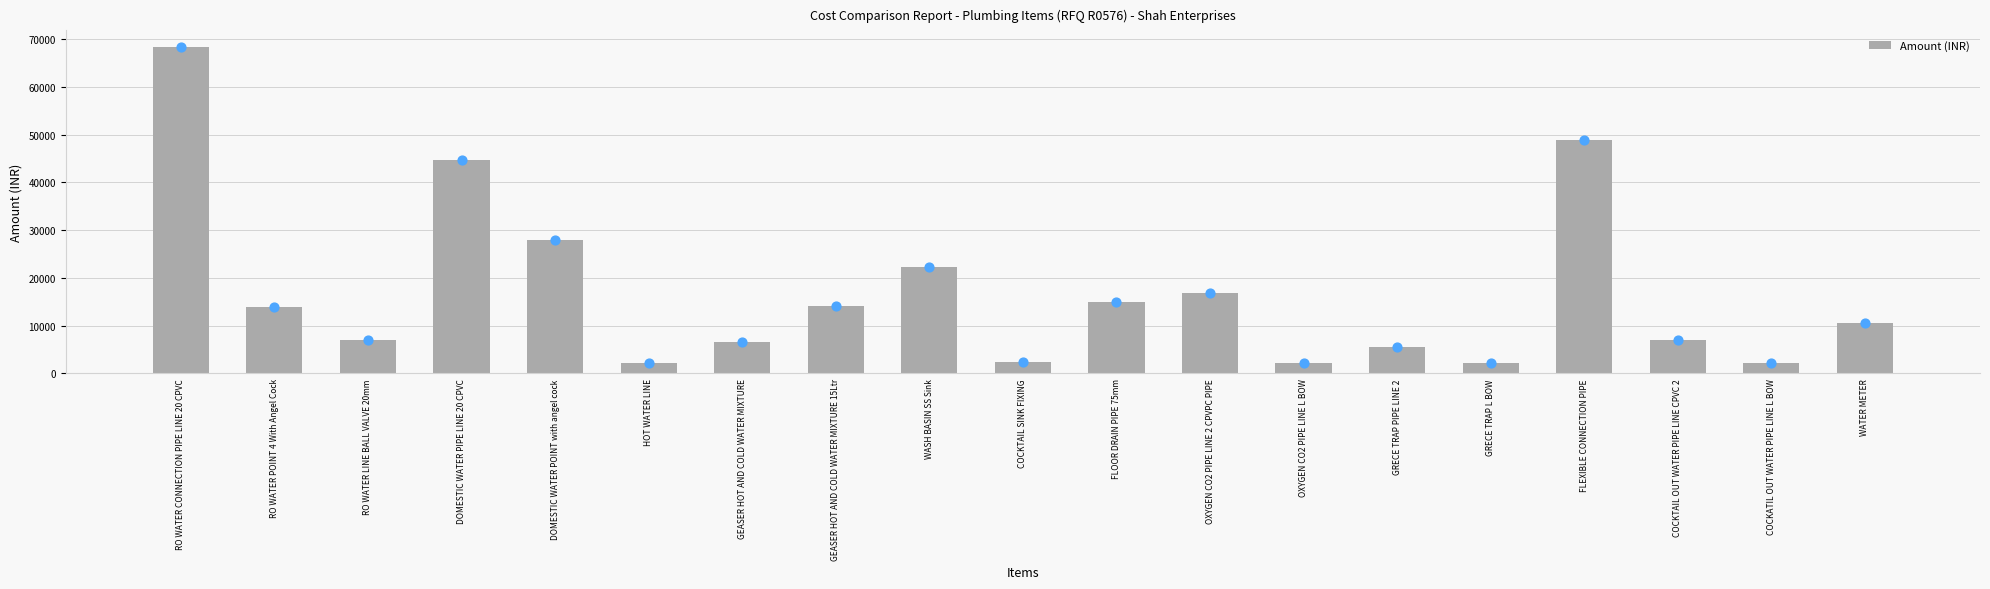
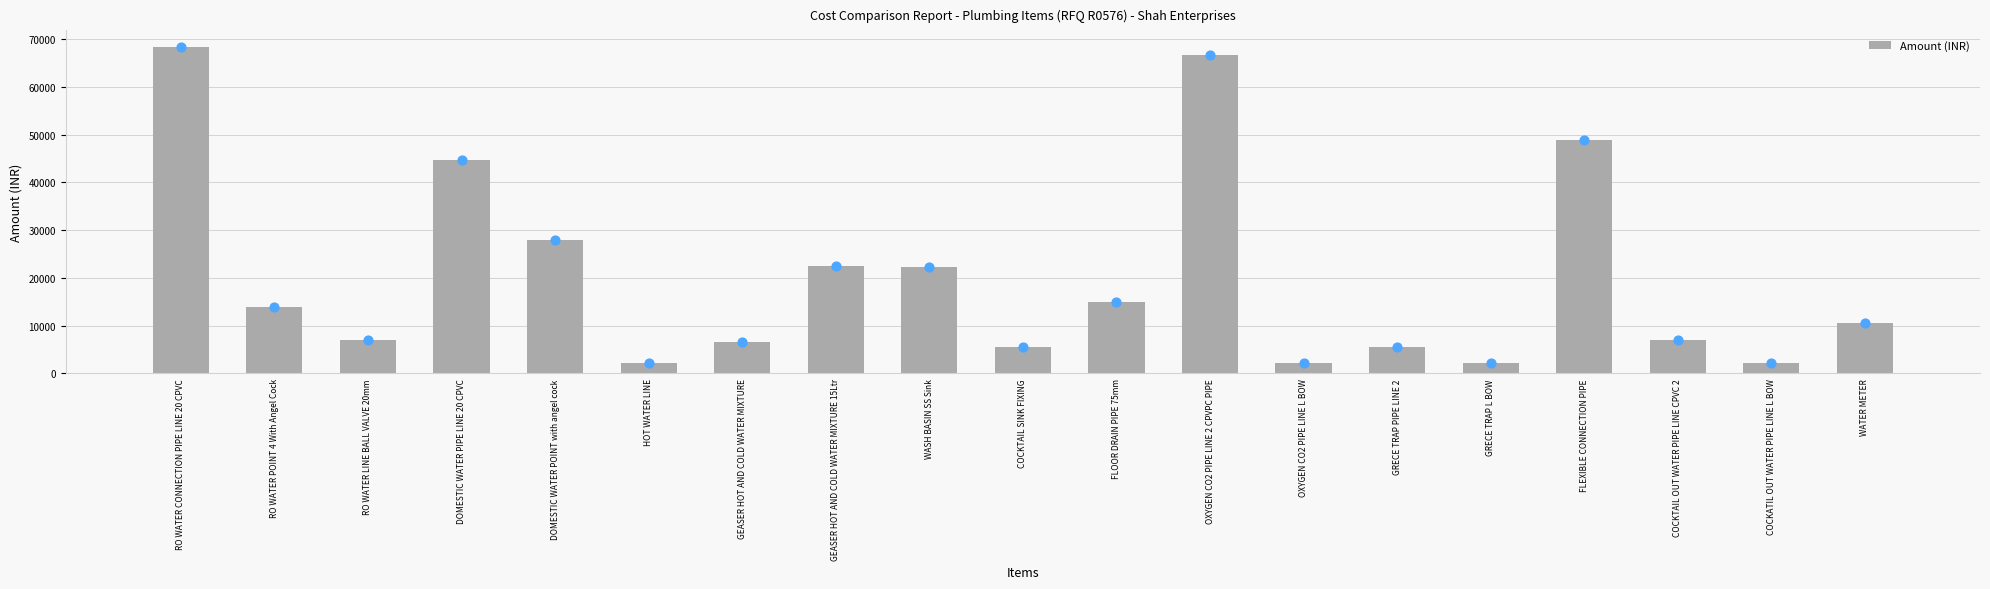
GEASER HOT AND COLD WATER MIXTURE 15Ltr: 14000 -> 23000
COCKTAIL SINK FIXING: 3000 -> 6000
OXYGEN CO2 PIPE LINE 2 CPVPC PIPE: 17000 -> 67000
